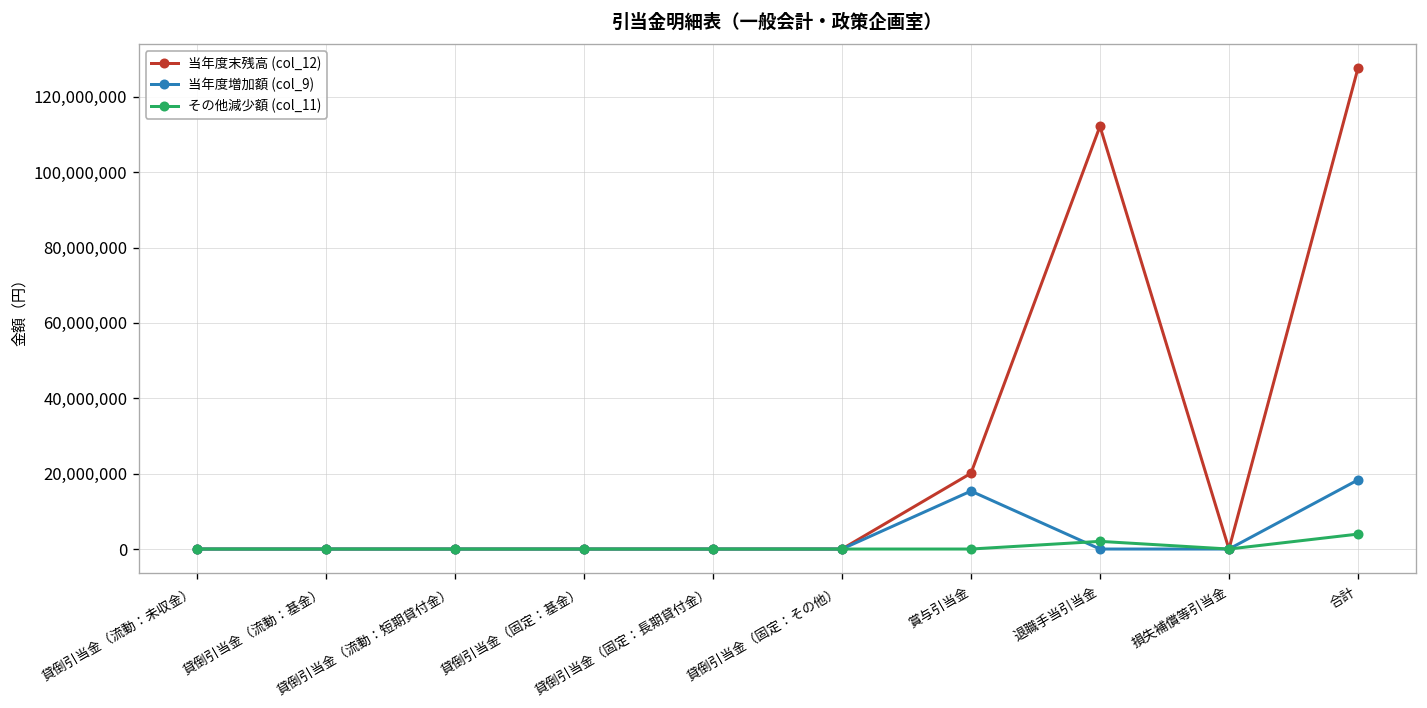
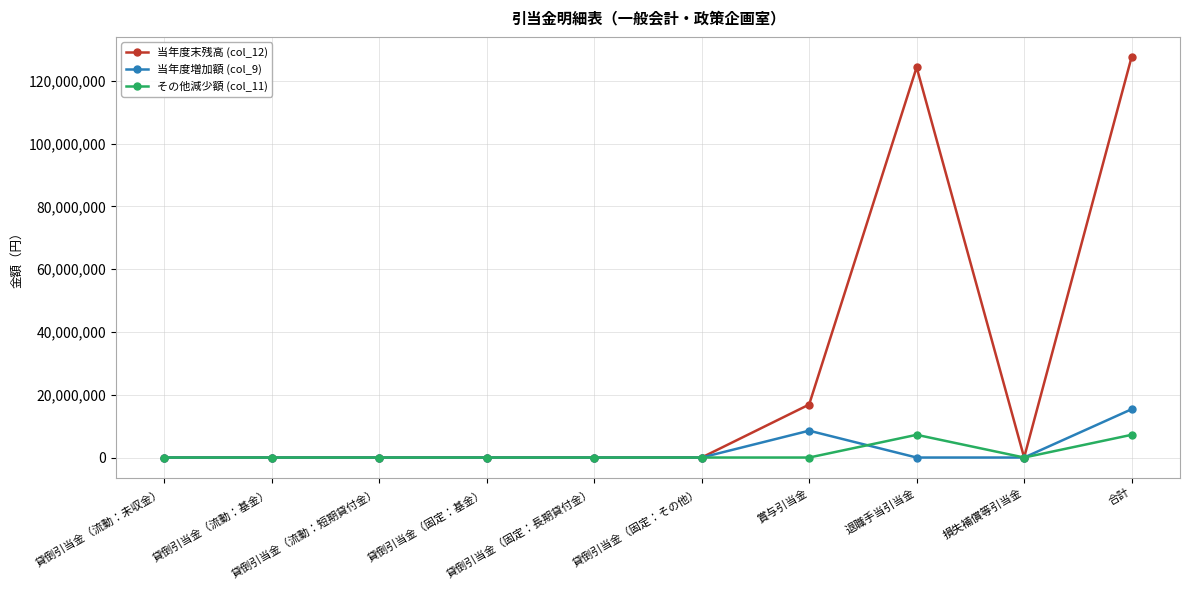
当年度末残高 (col_12), 賞与引当金: 20,000,000 -> 17,000,000
当年度増加額 (col_9), 賞与引当金: 15,000,000 -> 9,000,000
当年度末残高 (col_12), 退職手当引当金: 112,000,000 -> 124,000,000
その他減少額 (col_11), 退職手当引当金: 2,000,000 -> 7,000,000
当年度増加額 (col_9), 合計: 18,000,000 -> 15,000,000
その他減少額 (col_11), 合計: 4,000,000 -> 7,000,000
